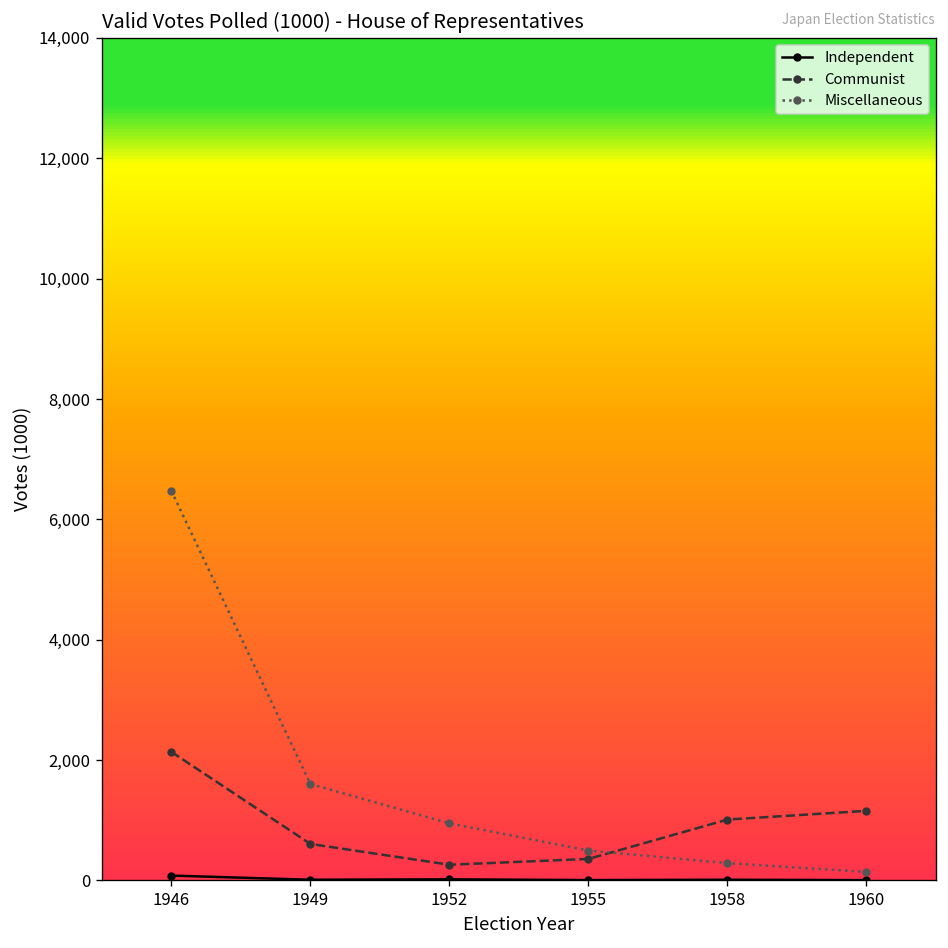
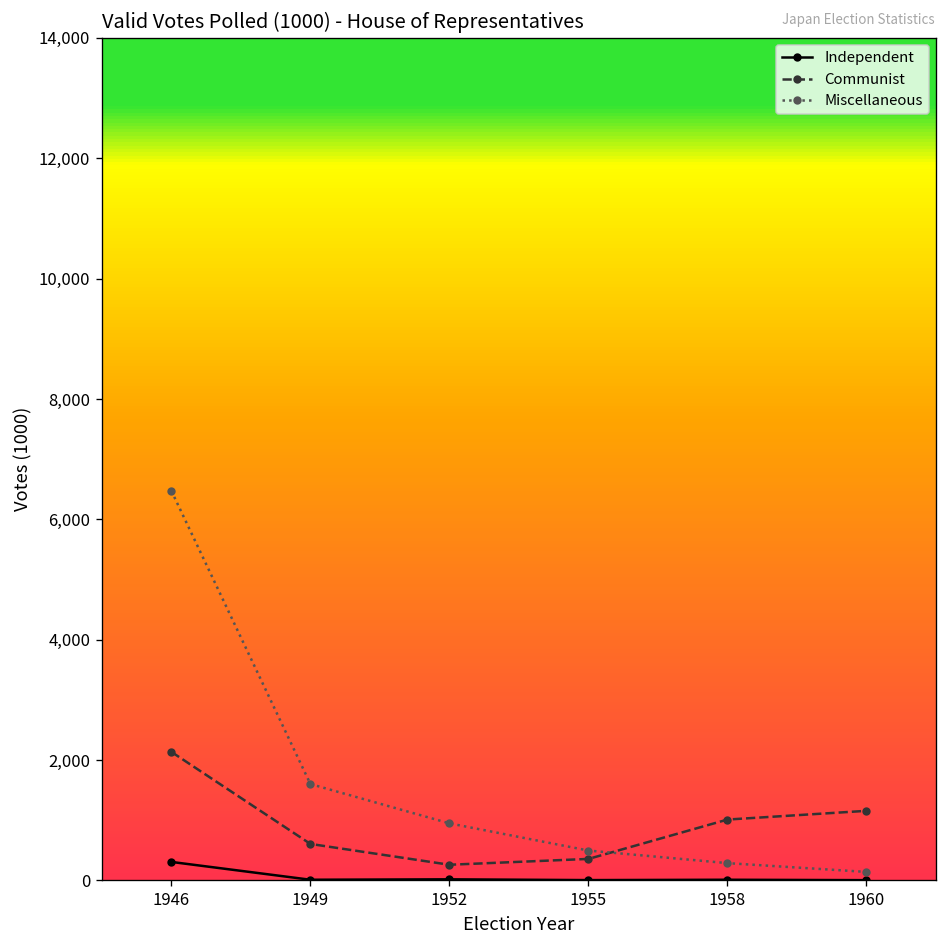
Independent, 1946: 100 -> 300
